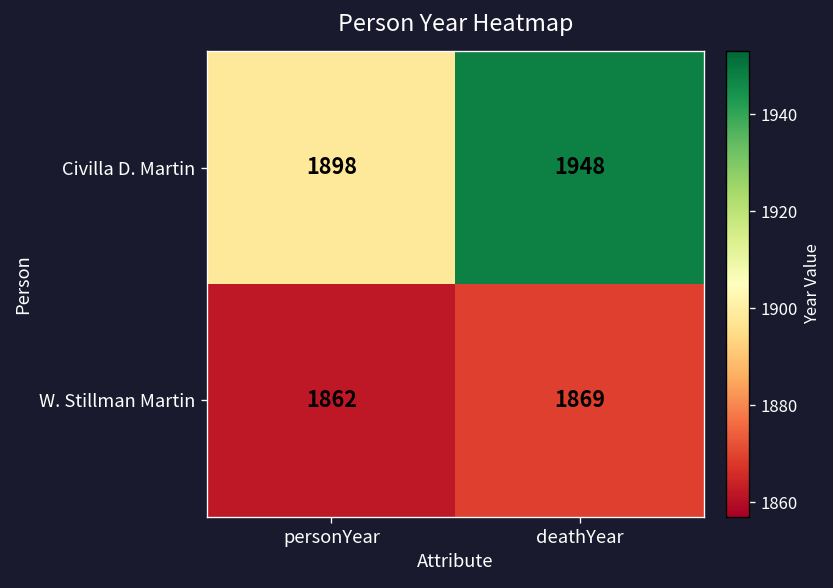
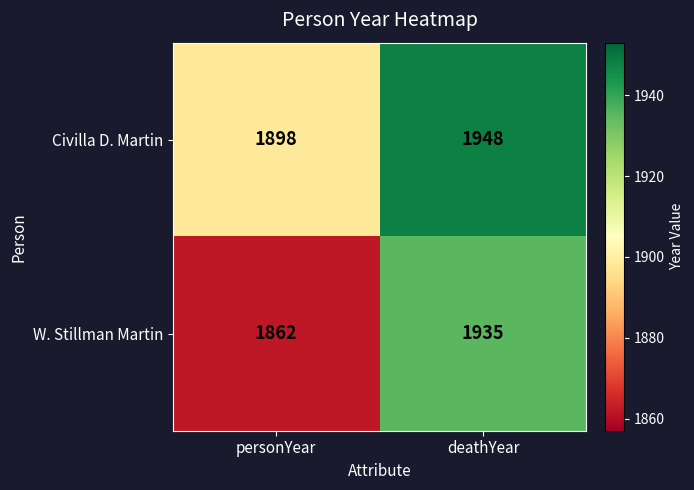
W. Stillman Martin, deathYear: 1869 -> 1935
